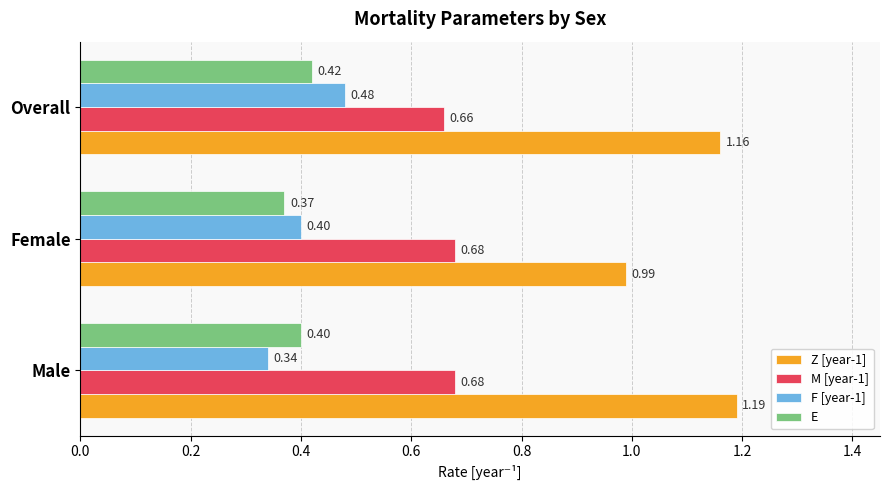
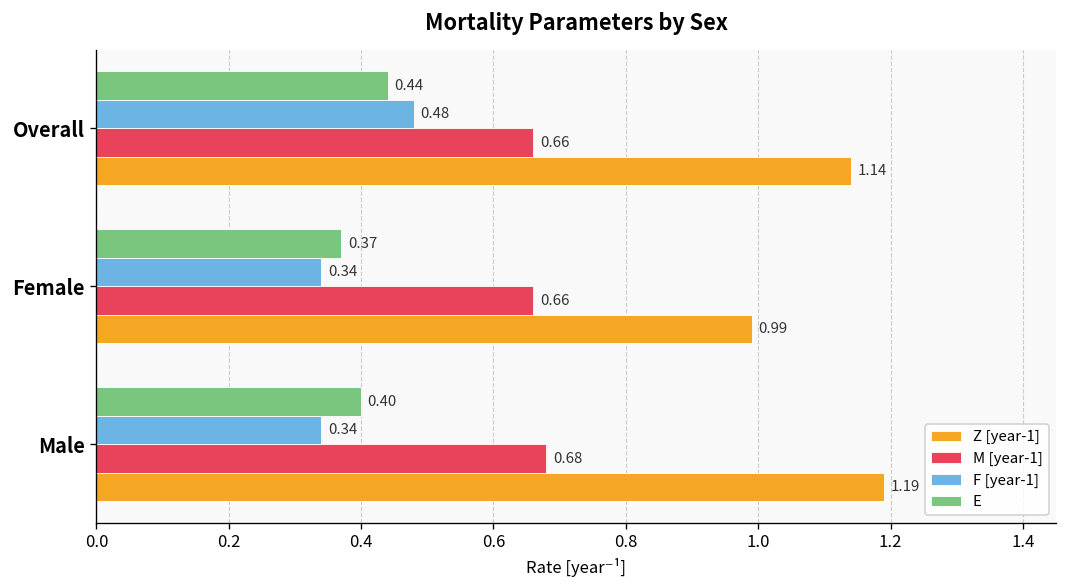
E, Overall: 0.42 -> 0.44
Z [year-1], Overall: 1.16 -> 1.14
F [year-1], Female: 0.40 -> 0.34
M [year-1], Female: 0.68 -> 0.66
